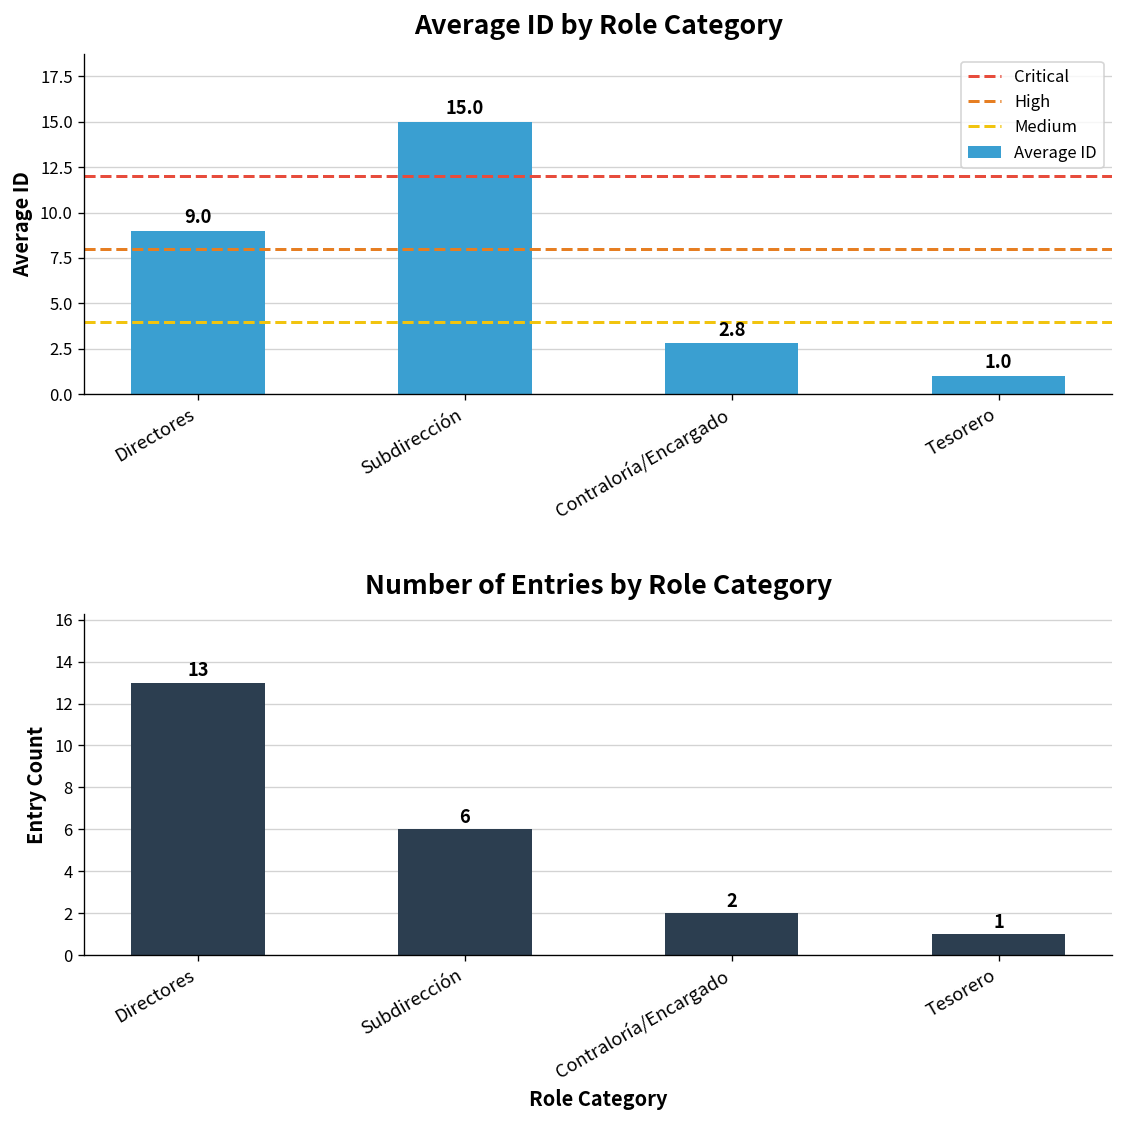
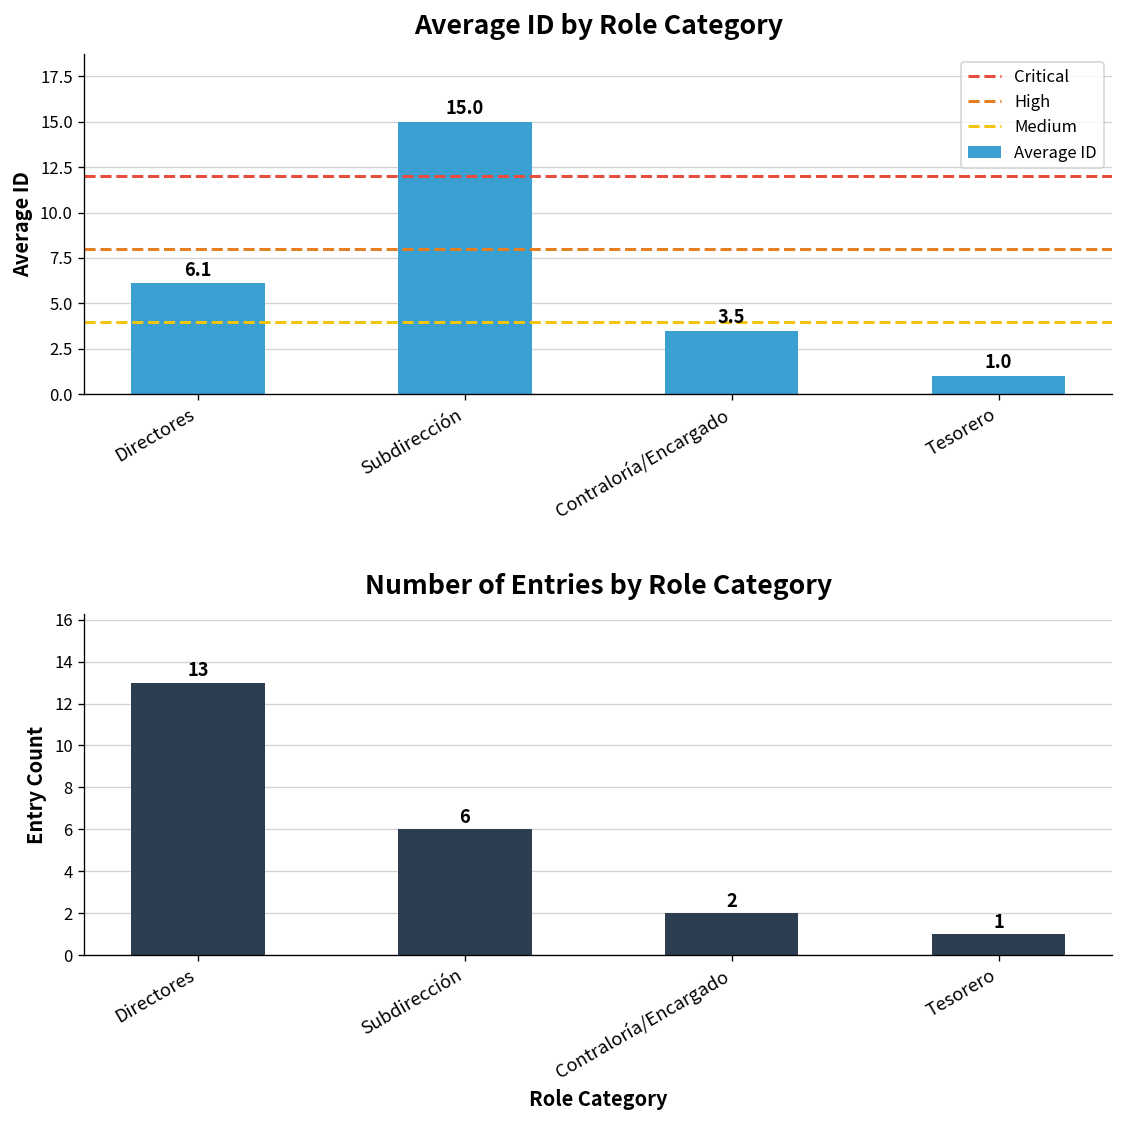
Average ID by Role Category, Directores: 9.0 -> 6.1
Average ID by Role Category, Contraloría/Encargado: 2.8 -> 3.5
